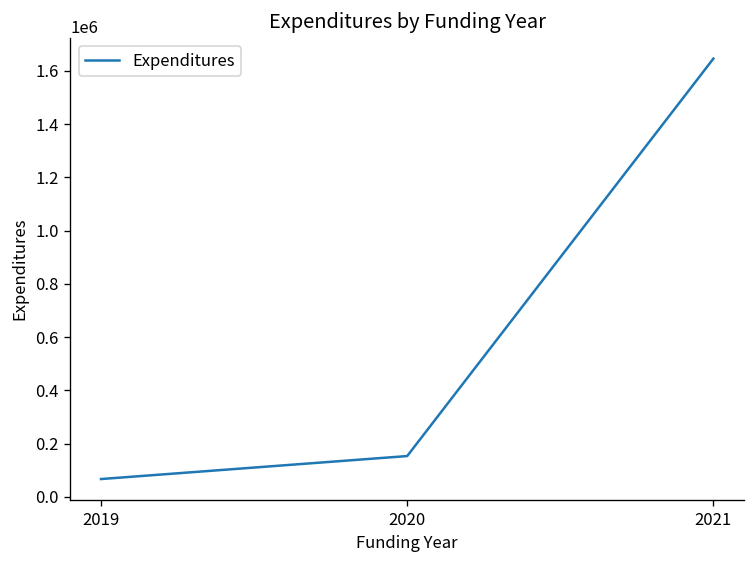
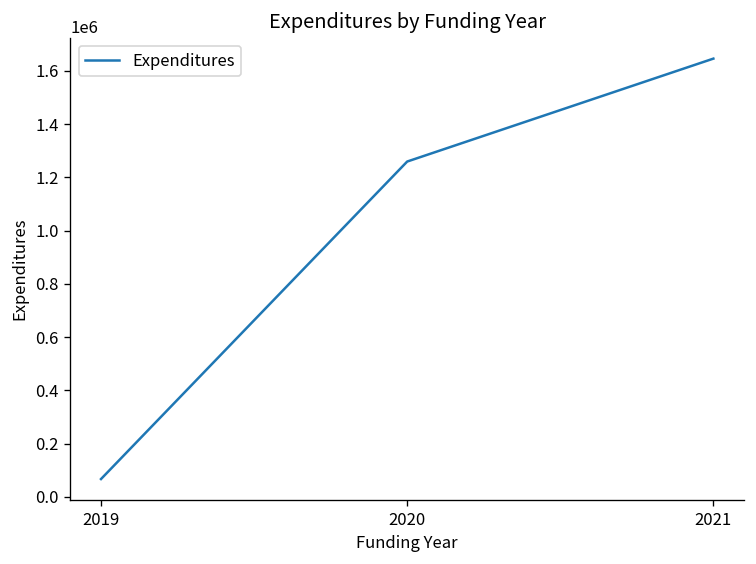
2020: 150000 -> 1260000
